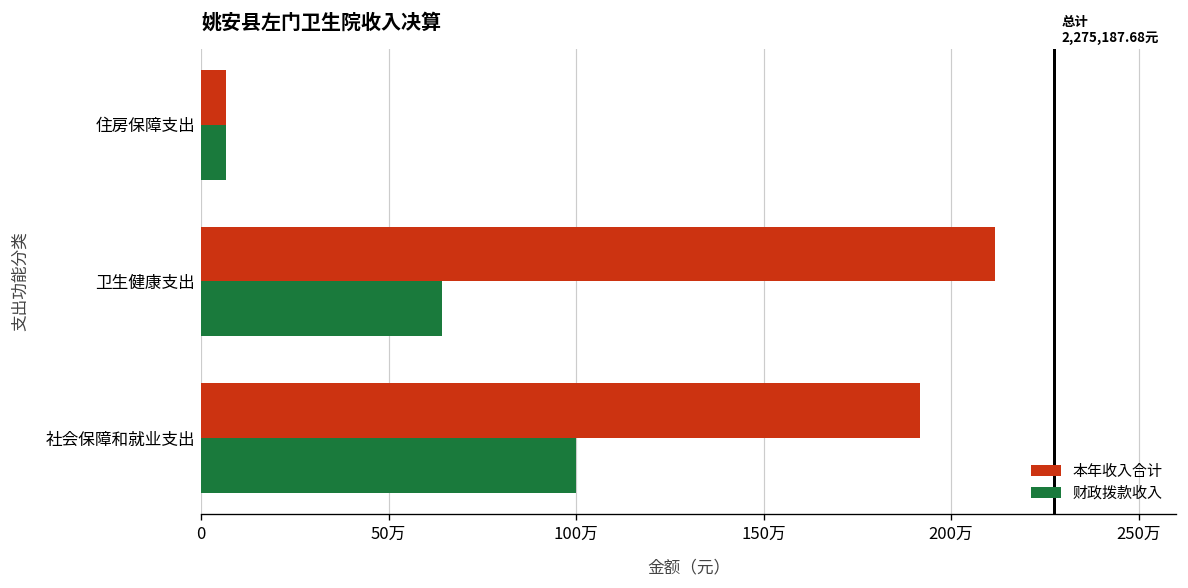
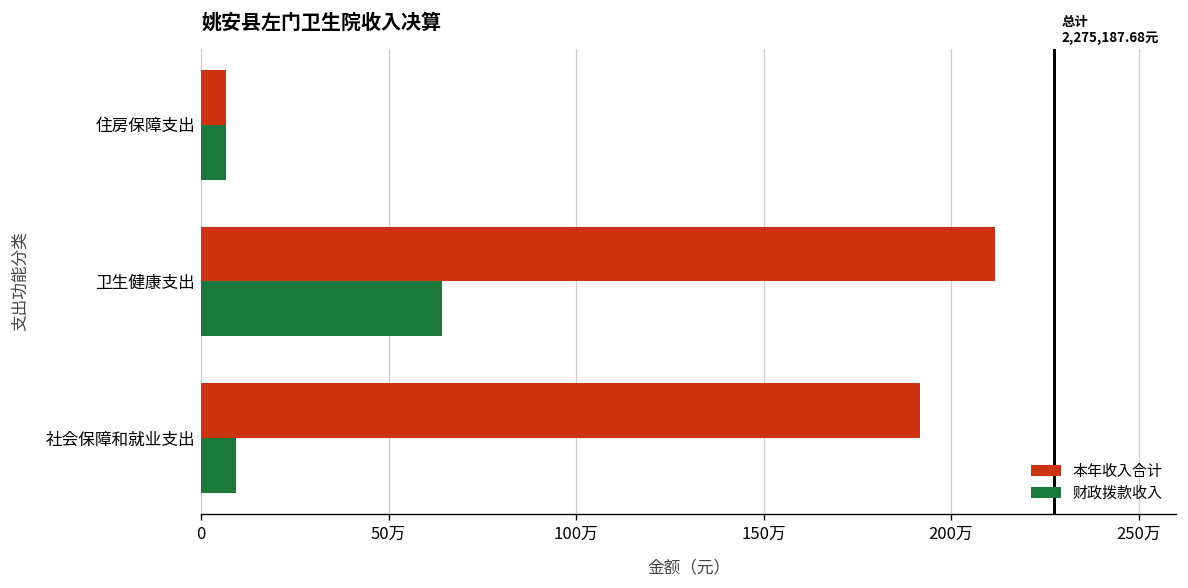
财政拨款收入, 社会保障和就业支出: 100万 -> 9万
